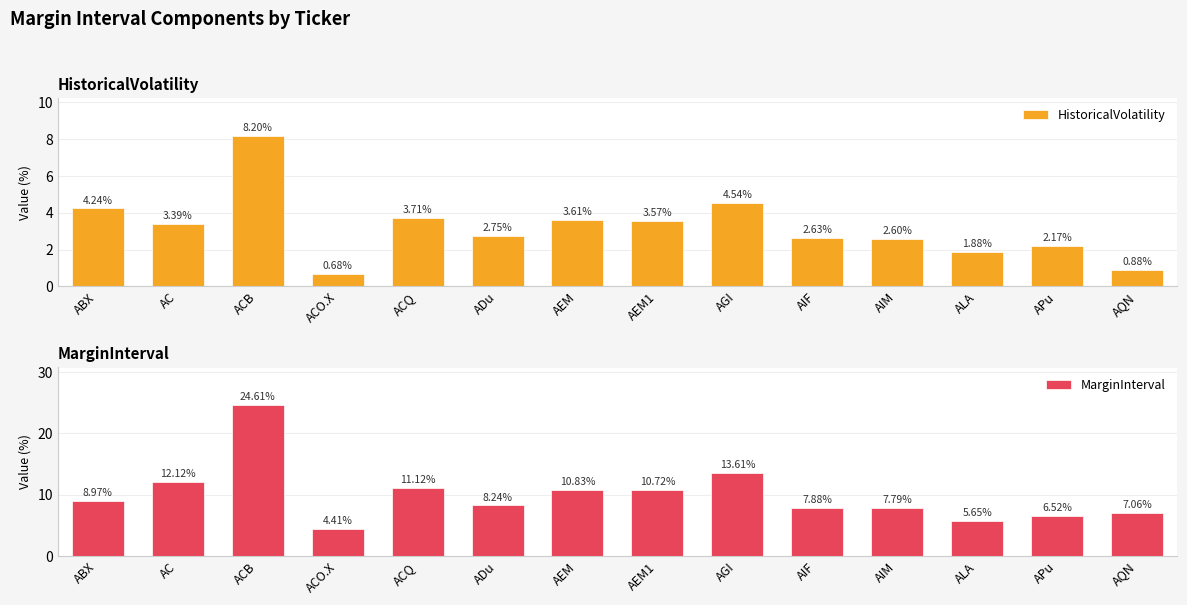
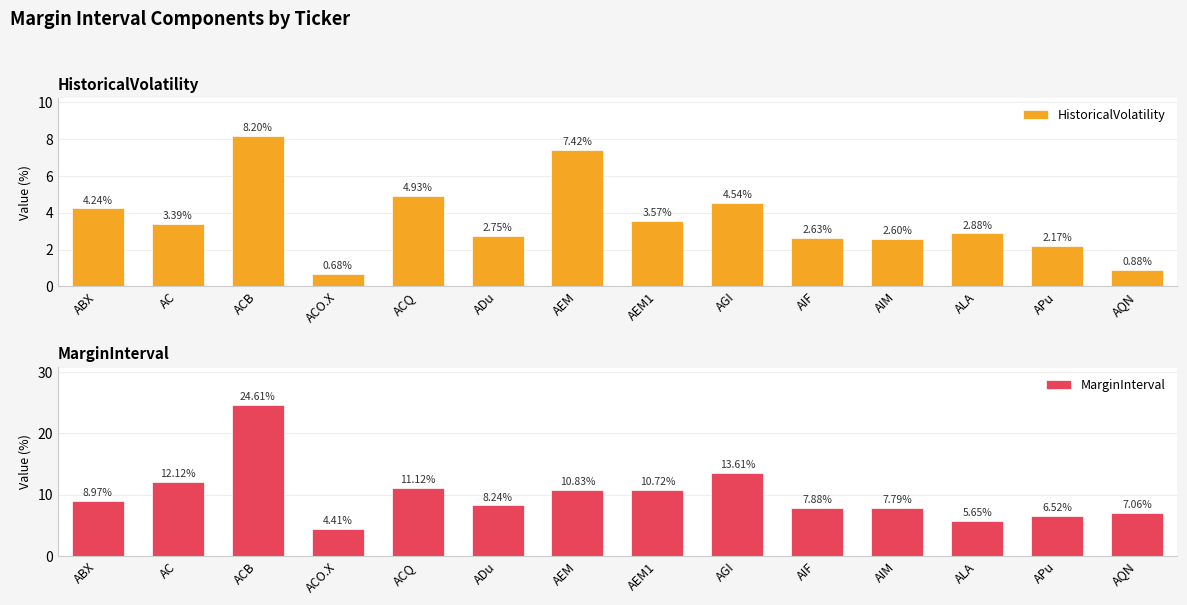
HistoricalVolatility, ACQ: 3.71% -> 4.93%
HistoricalVolatility, AEM: 3.61% -> 7.42%
HistoricalVolatility, ALA: 1.88% -> 2.88%
